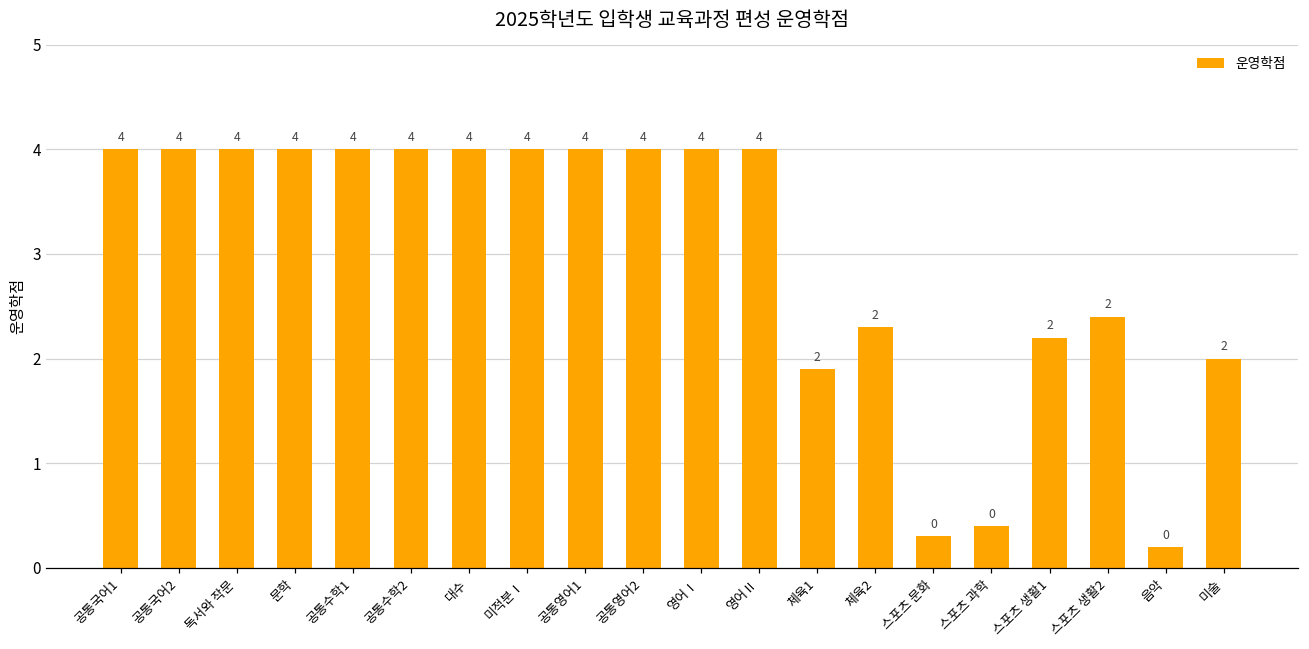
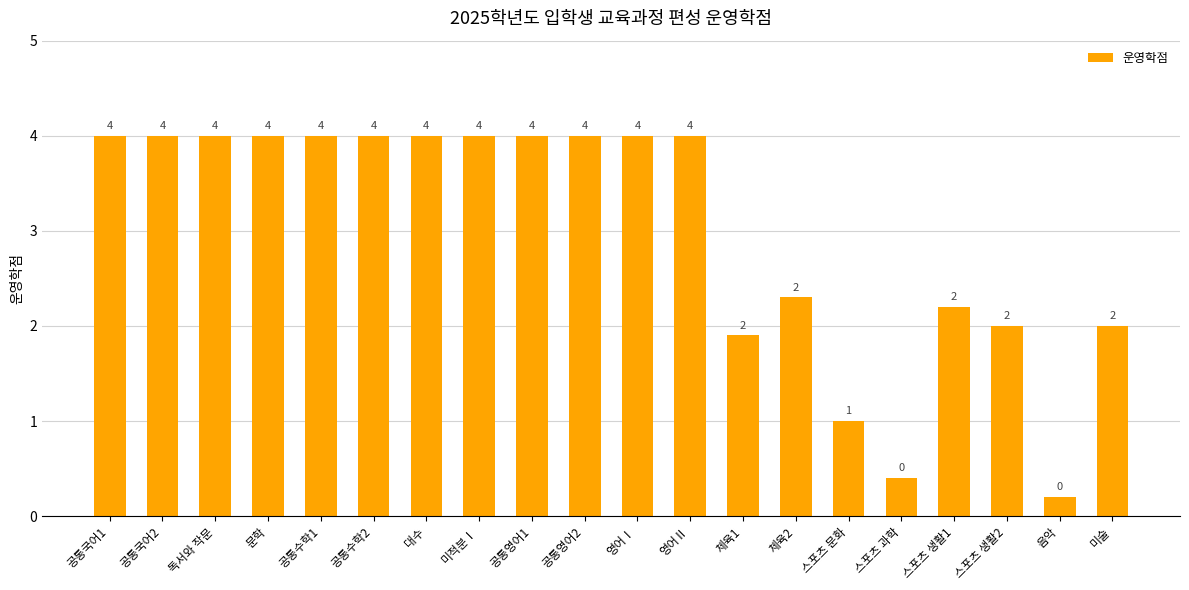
스포츠 문화: 0 -> 1
스포츠 생활2: 2.4 -> 2.0
